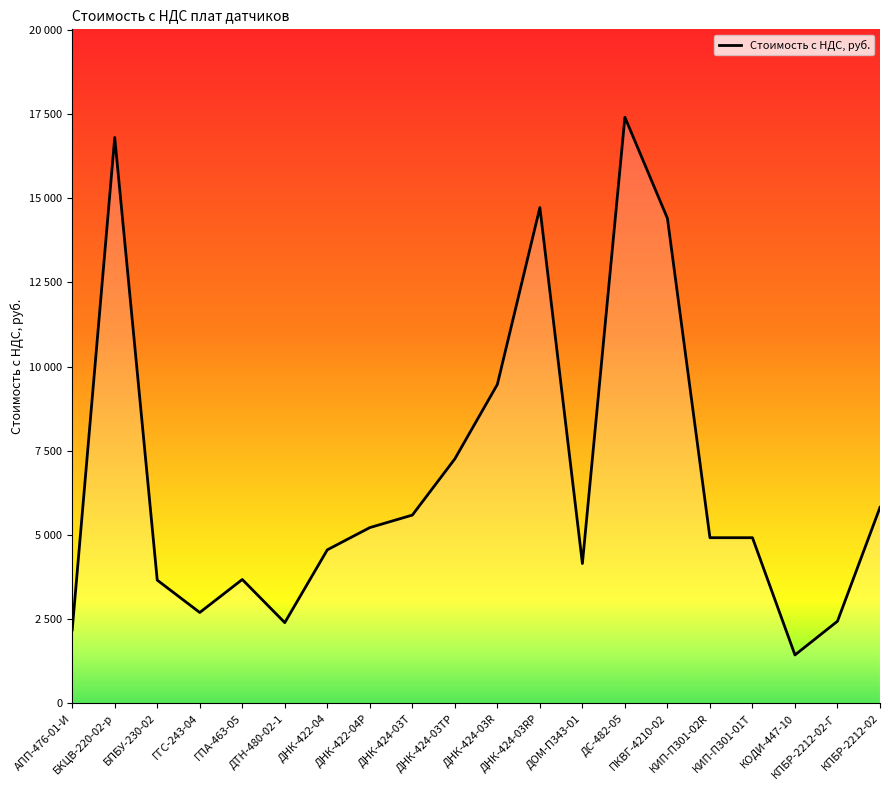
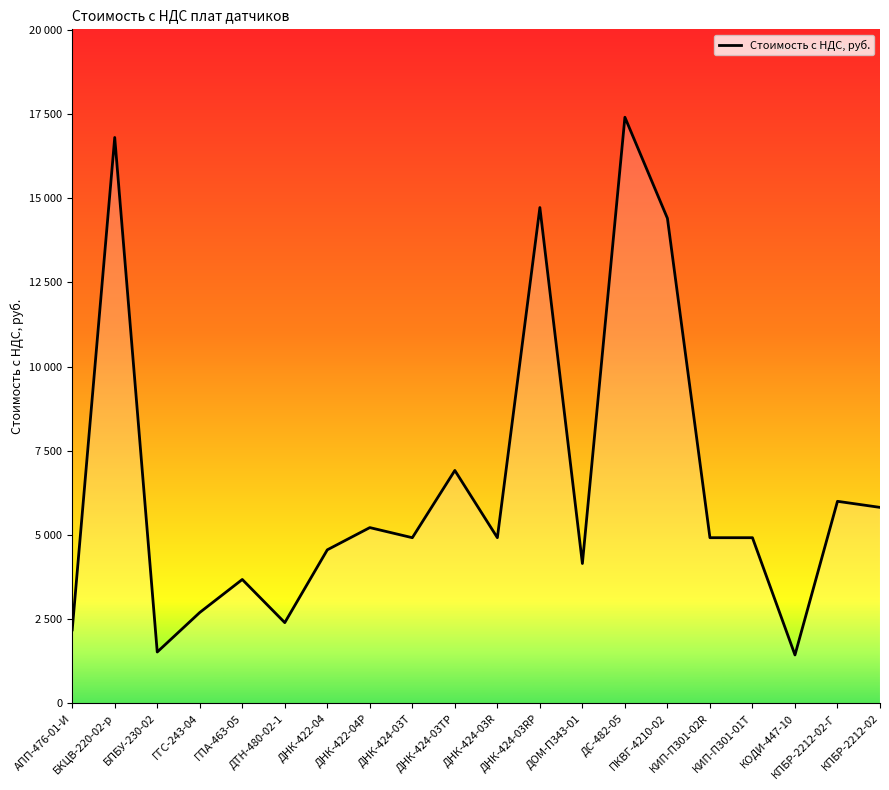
БПБУ-230-02: 3700 -> 1500
ДНК-424-03Т: 5600 -> 4900
ДНК-424-03ТР: 7300 -> 6900
ДНК-424-03R: 9500 -> 4900
КПБР-2212-02-Г: 2400 -> 6000
